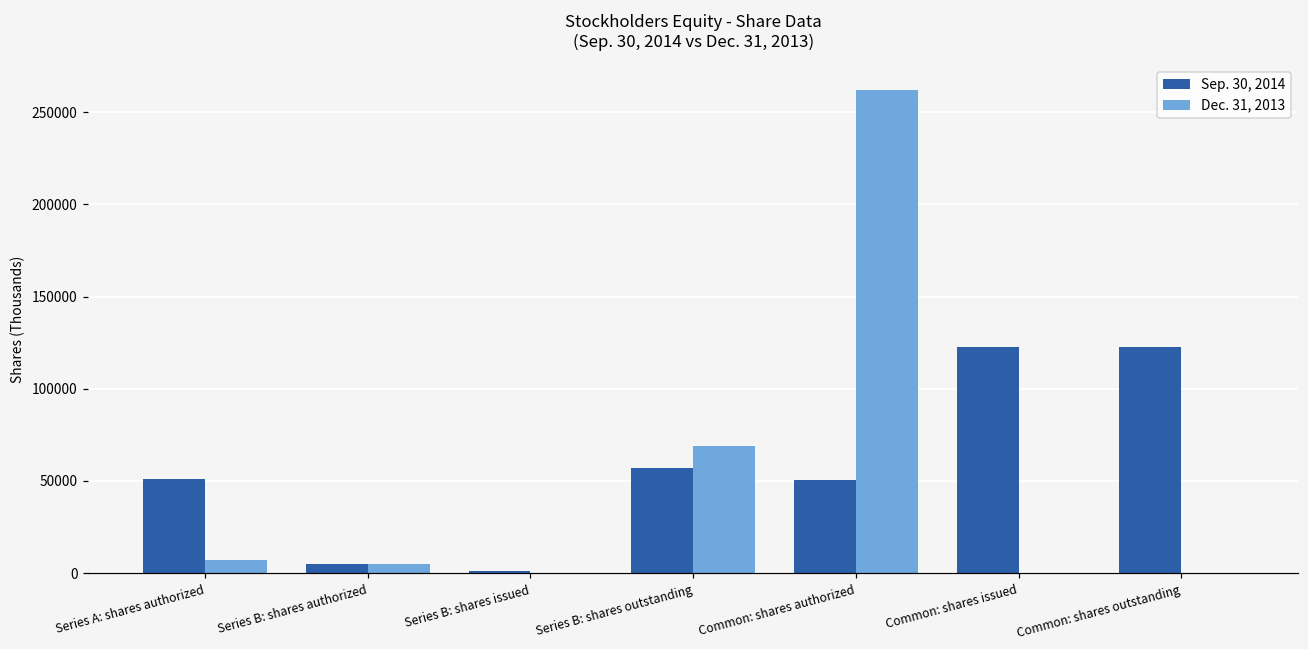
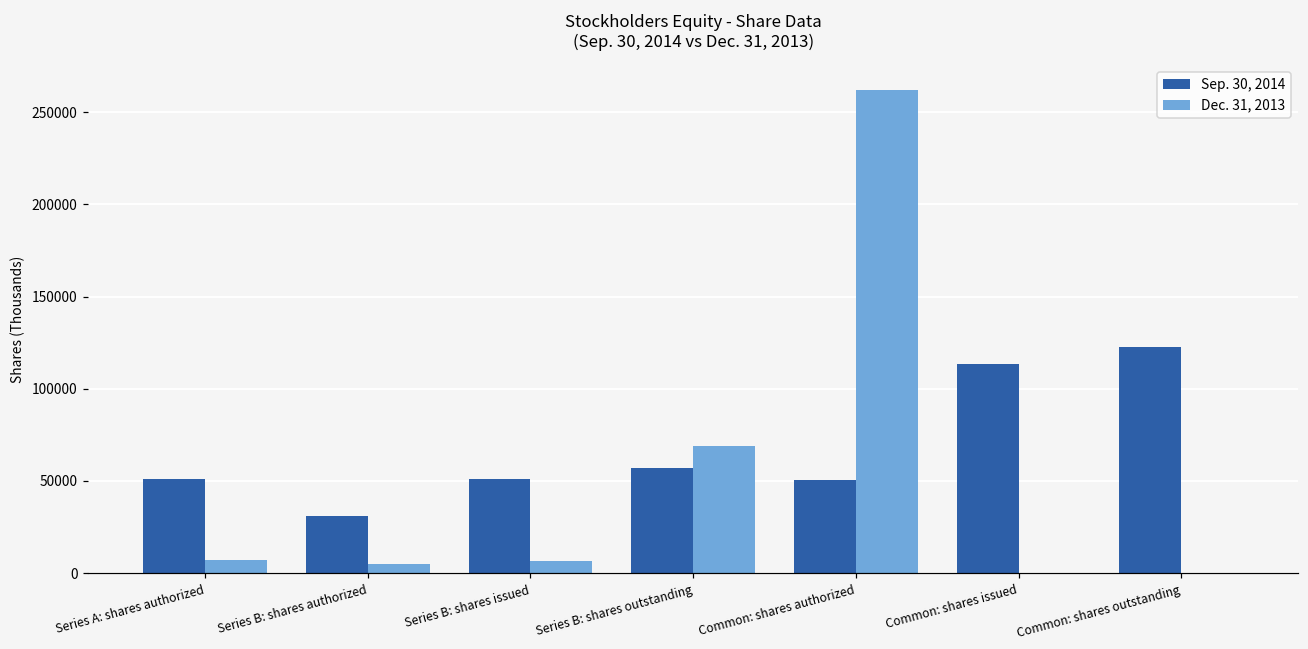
Sep. 30, 2014, Series B: shares authorized: 5000 -> 31000
Sep. 30, 2014, Series B: shares issued: 1000 -> 51000
Dec. 31, 2013, Series B: shares issued: 0 -> 6000
Sep. 30, 2014, Common: shares issued: 122000 -> 114000
